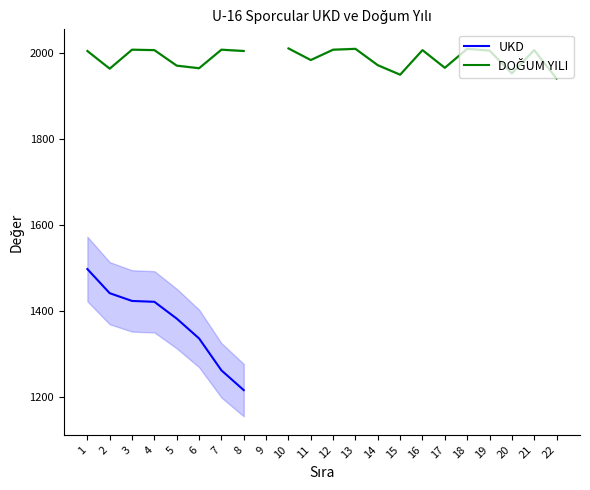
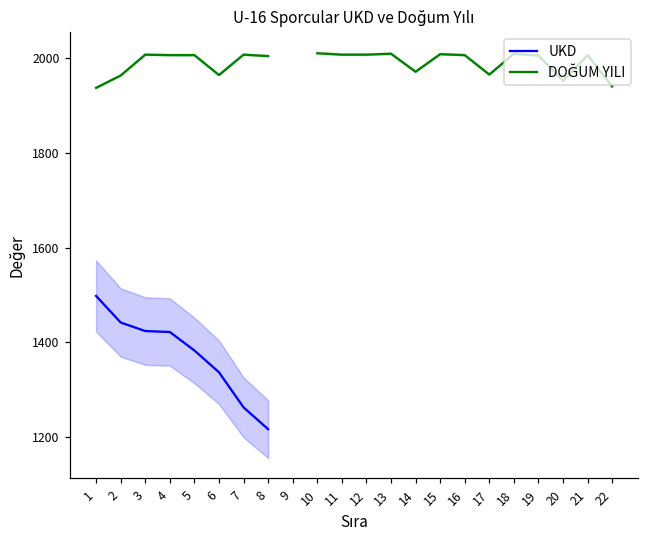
DOĞUM YILI, 1: 2000 -> 1940
DOĞUM YILI, 5: 1970 -> 2010
DOĞUM YILI, 11: 1980 -> 2010
DOĞUM YILI, 15: 1950 -> 2010
